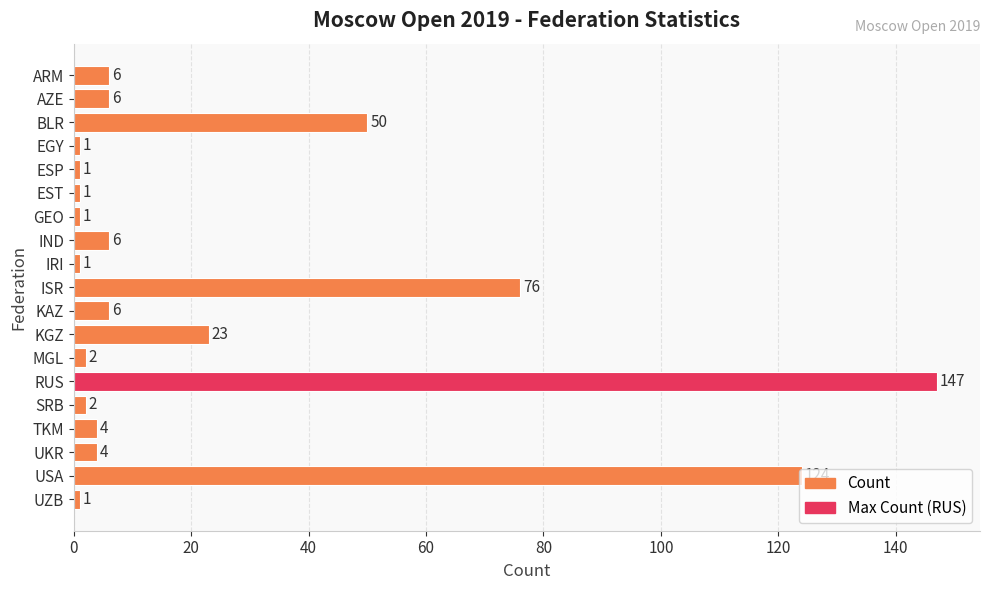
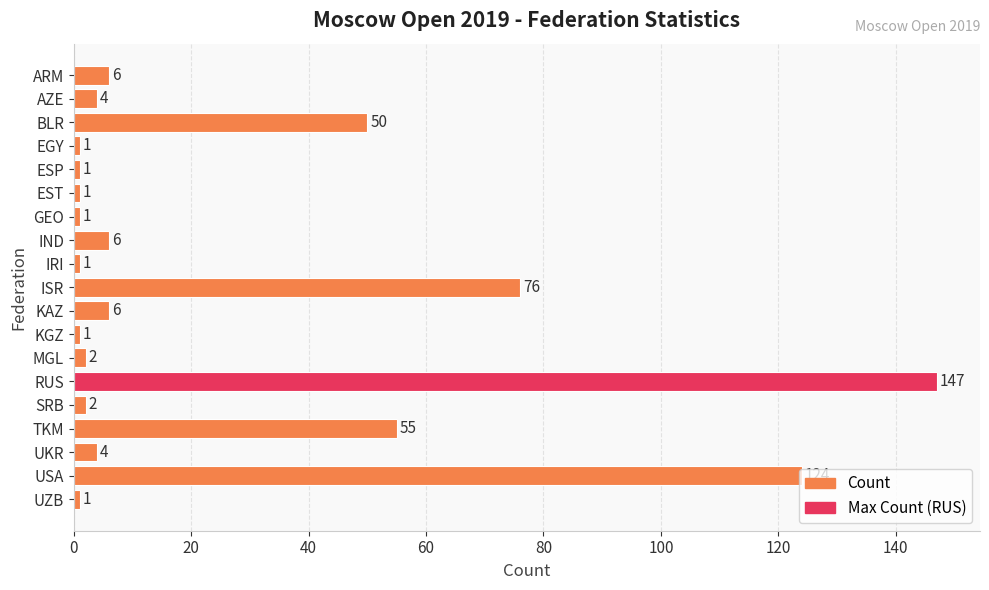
AZE: 6 -> 4
KGZ: 23 -> 1
TKM: 4 -> 55
